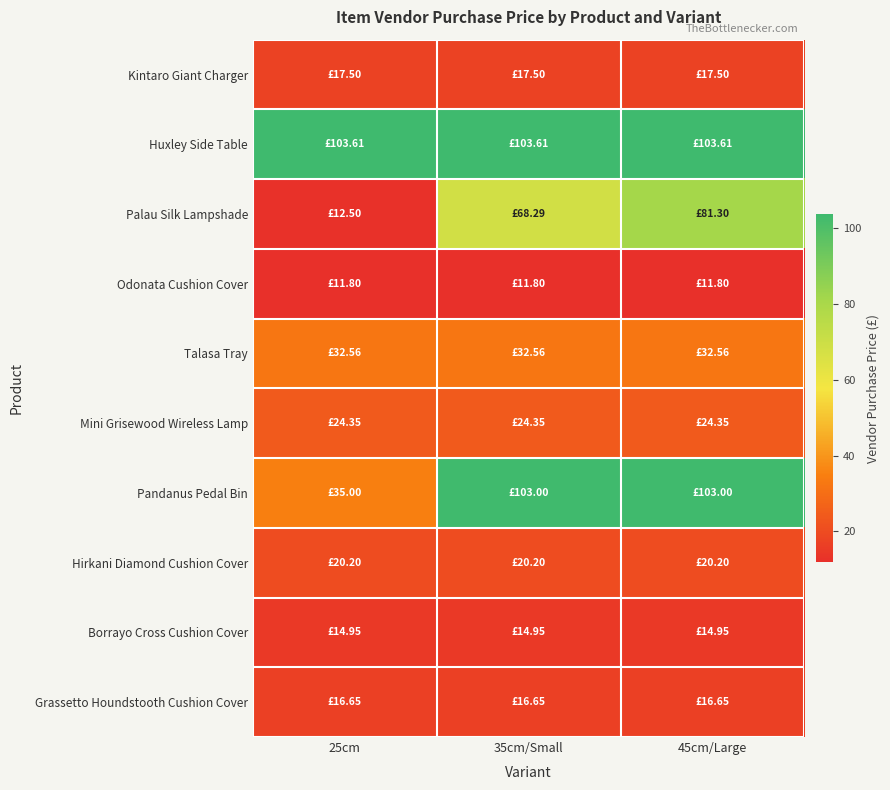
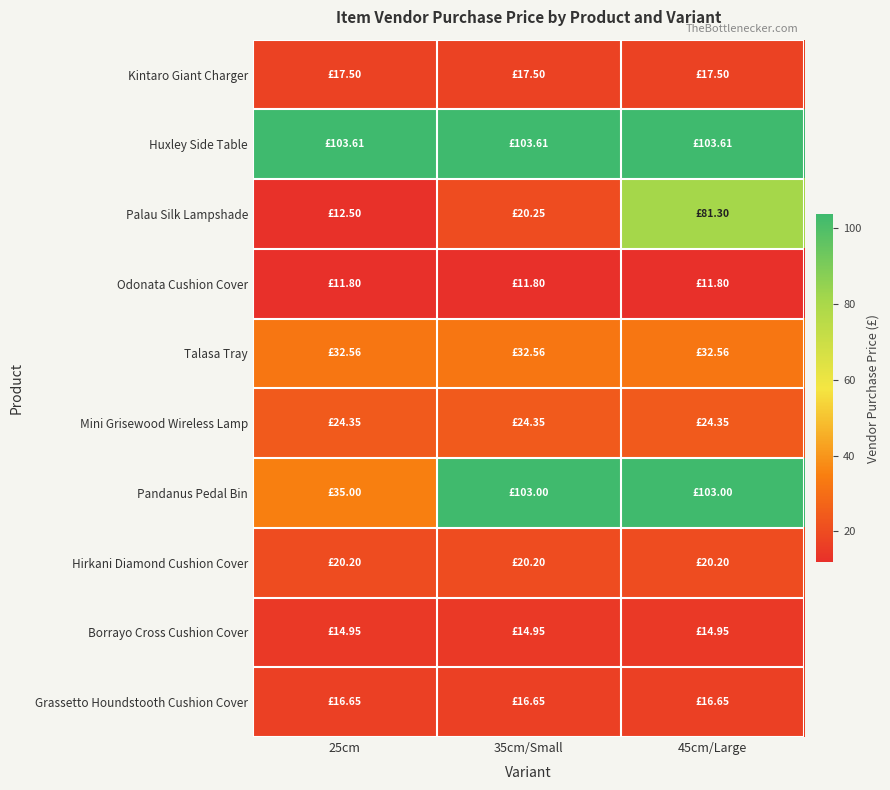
Palau Silk Lampshade, 35cm/Small: £68.29 -> £20.25
